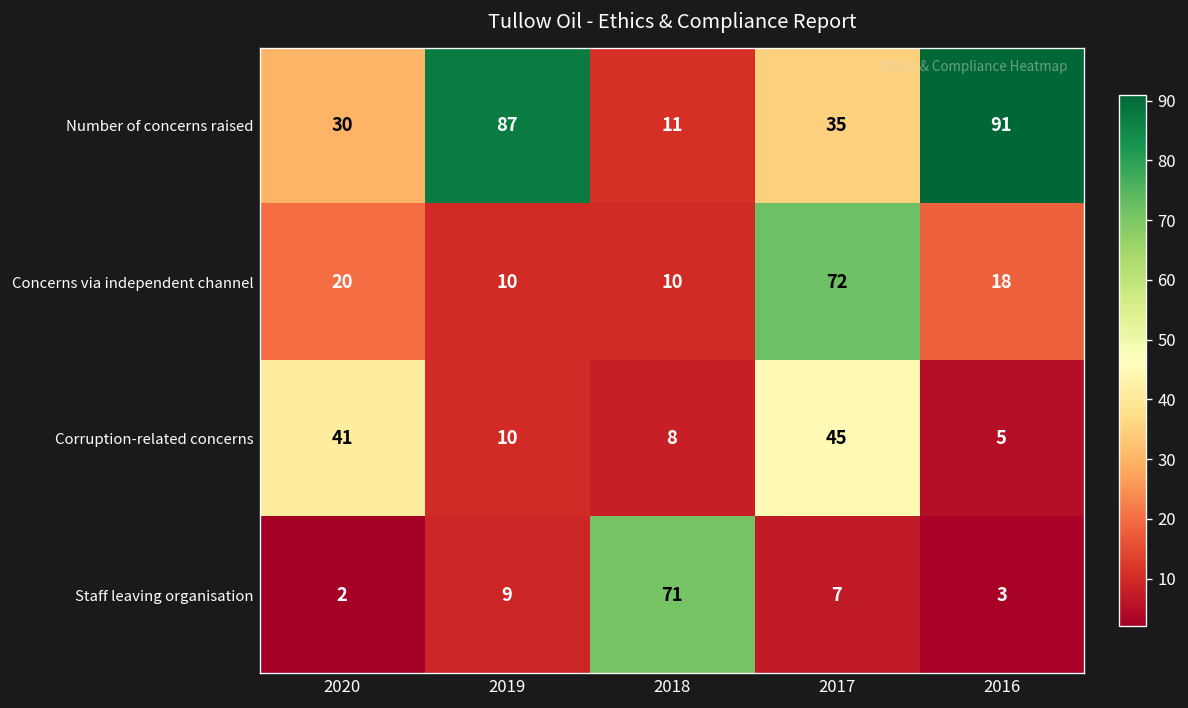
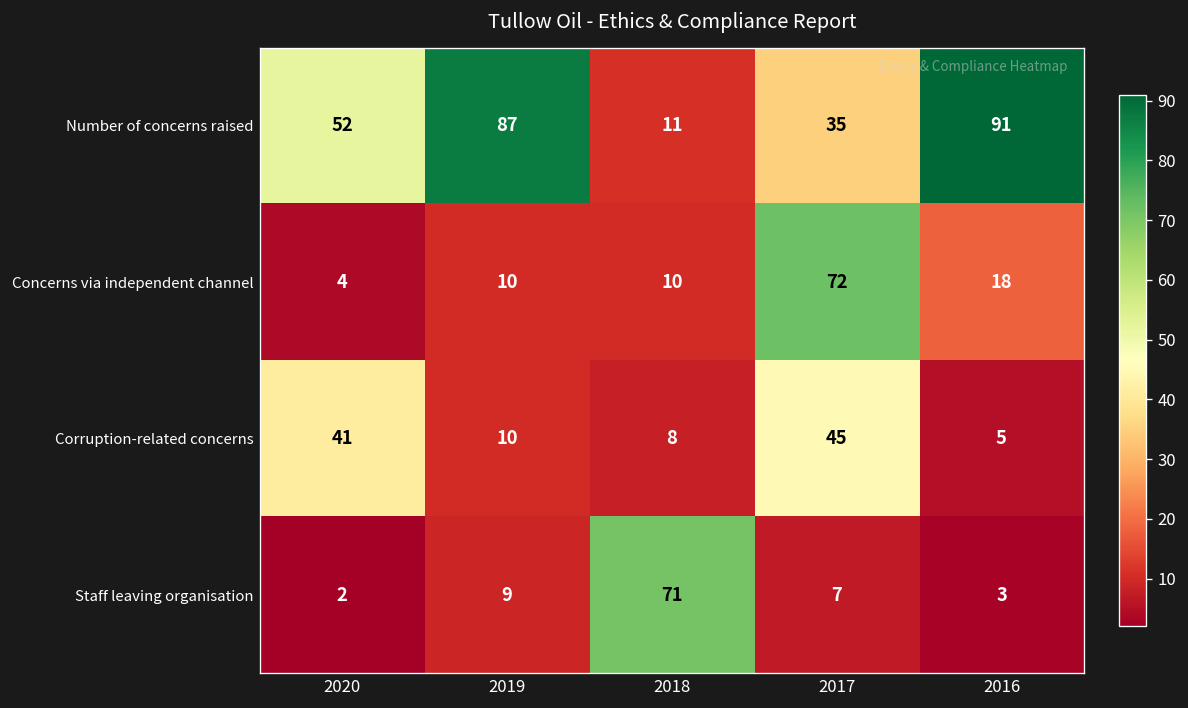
Number of concerns raised, 2020: 30 -> 52
Concerns via independent channel, 2020: 20 -> 4
